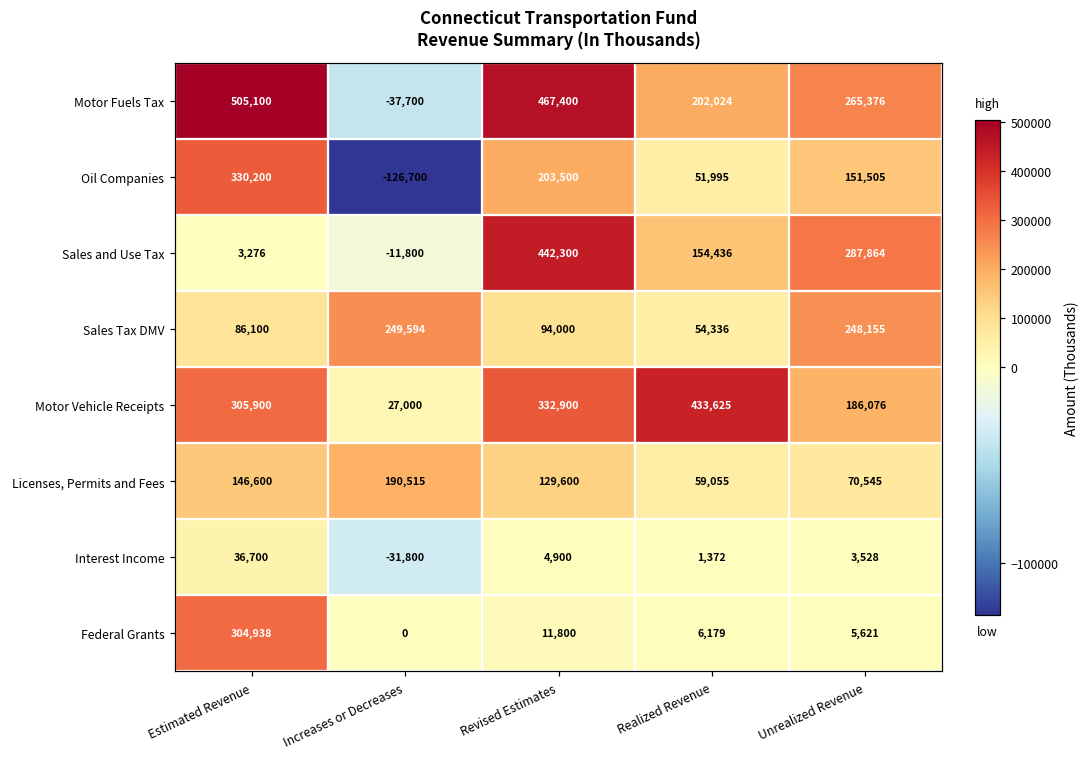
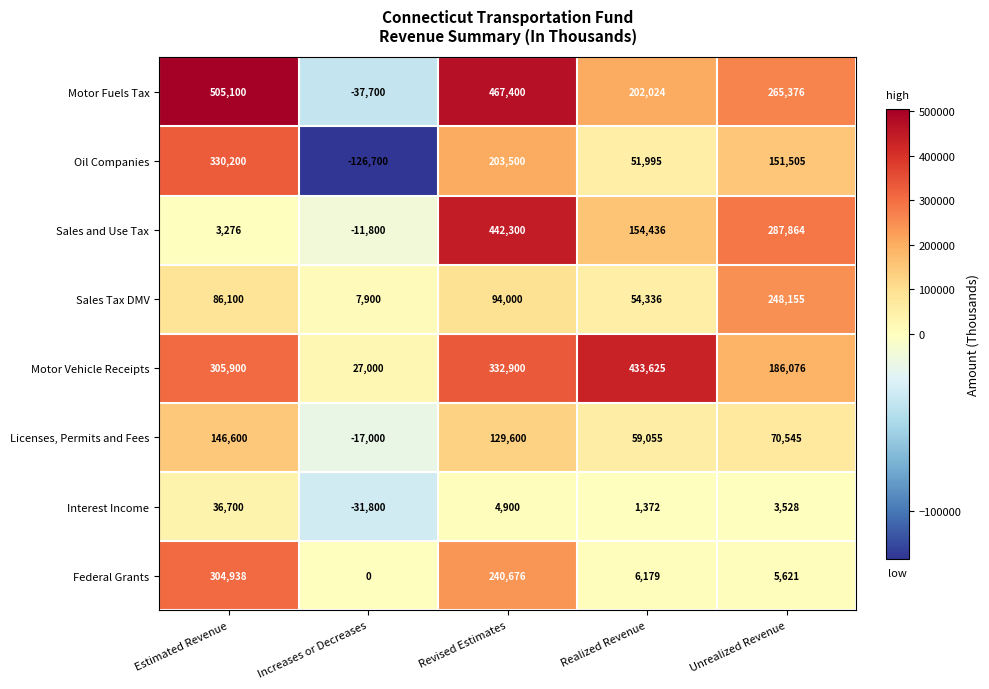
Sales Tax DMV, Increases or Decreases: 249,594 -> 7,900
Licenses, Permits and Fees, Increases or Decreases: 190,515 -> -17,000
Federal Grants, Revised Estimates: 11,800 -> 240,676
